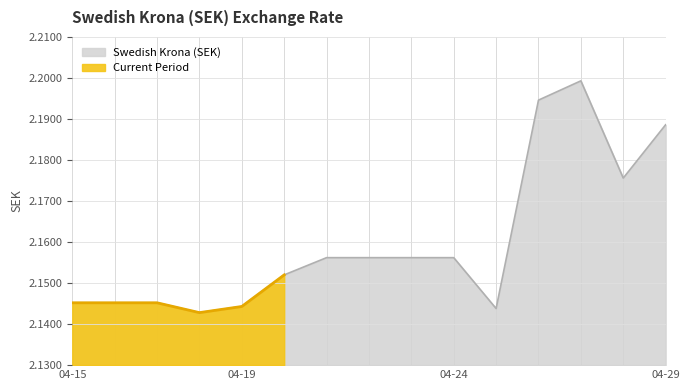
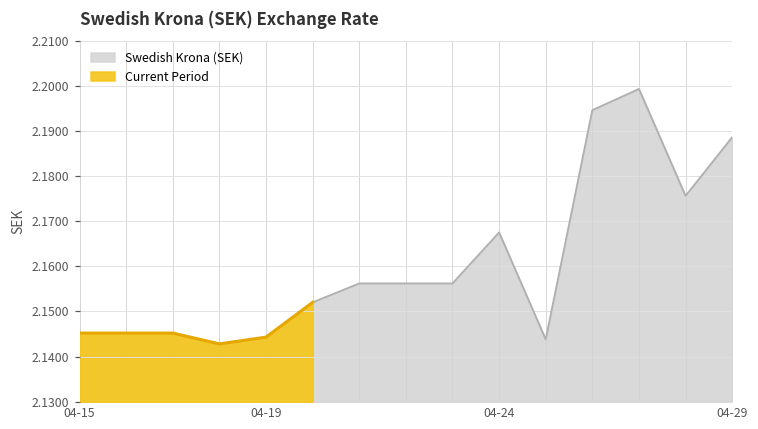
Swedish Krona (SEK), 04-24: 2.156 -> 2.168
